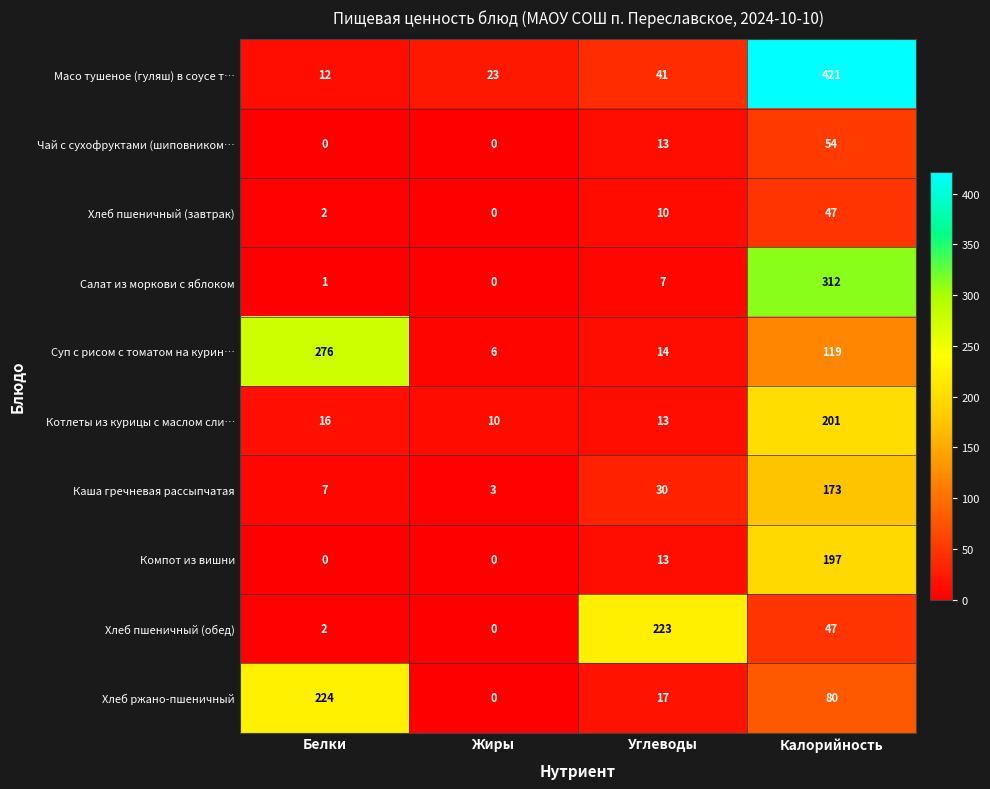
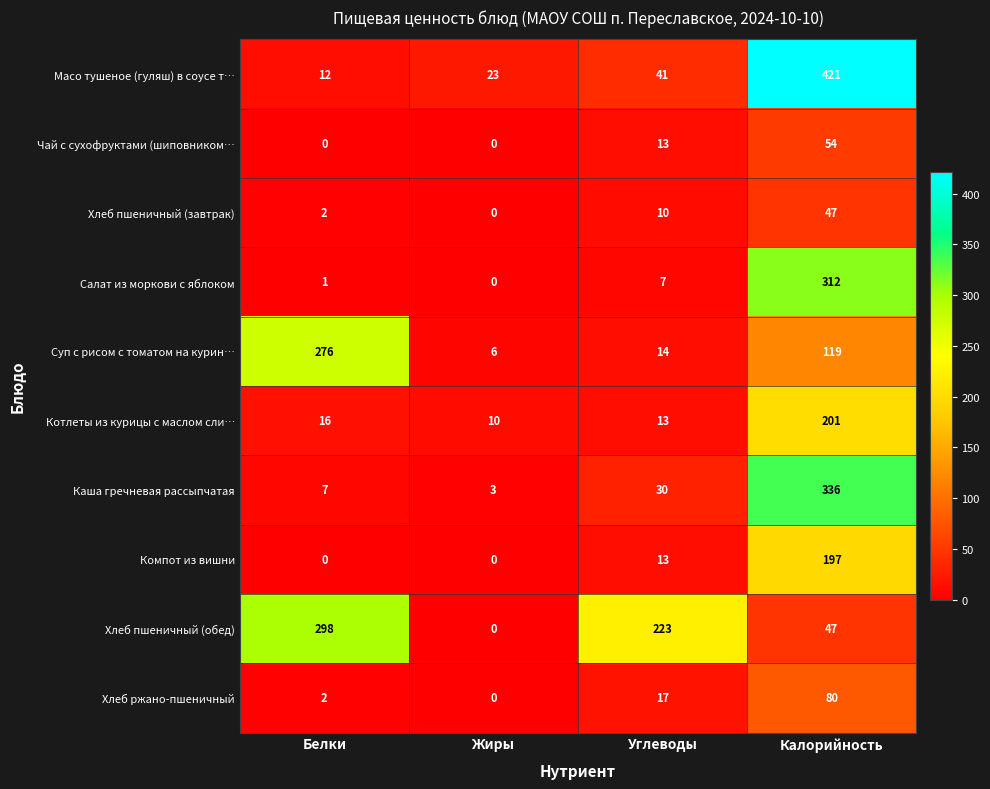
Каша гречневая рассыпчатая, Калорийность: 173 -> 336
Хлеб пшеничный (обед), Белки: 2 -> 298
Хлеб ржано-пшеничный, Белки: 224 -> 2
